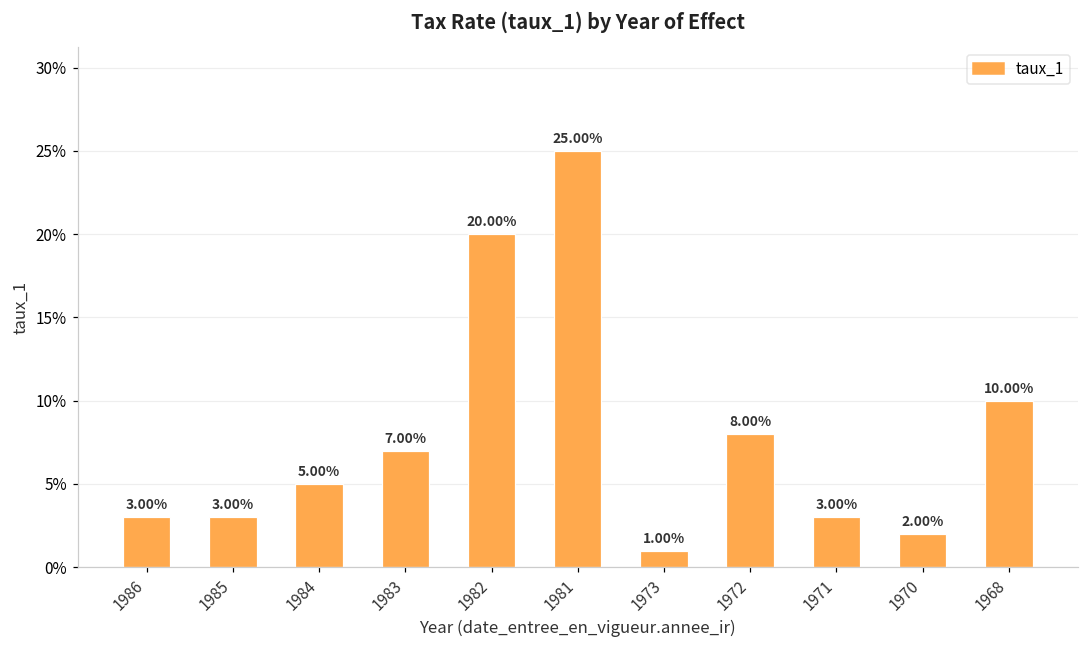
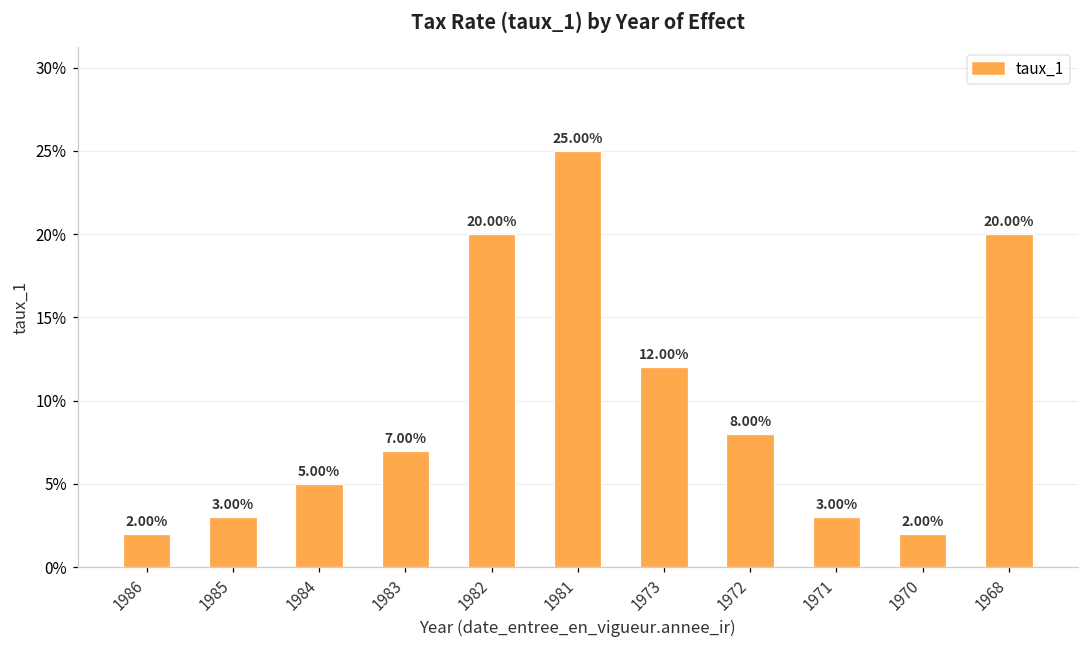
1986: 3.00% -> 2.00%
1973: 1.00% -> 12.00%
1968: 10.00% -> 20.00%
